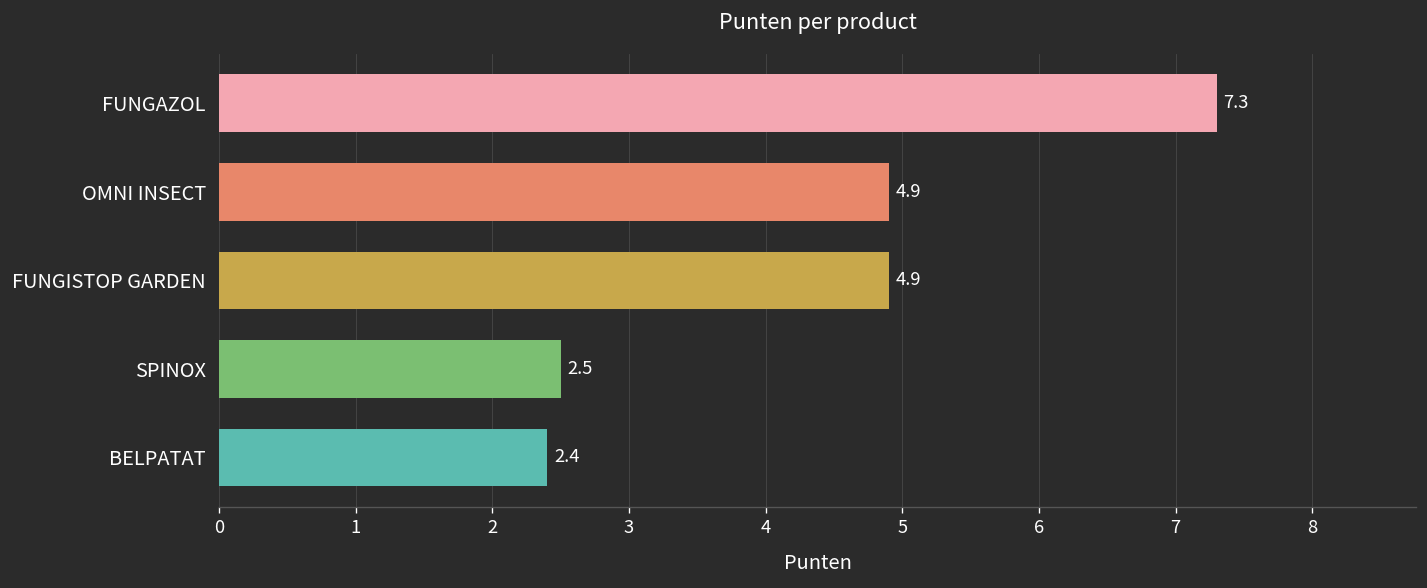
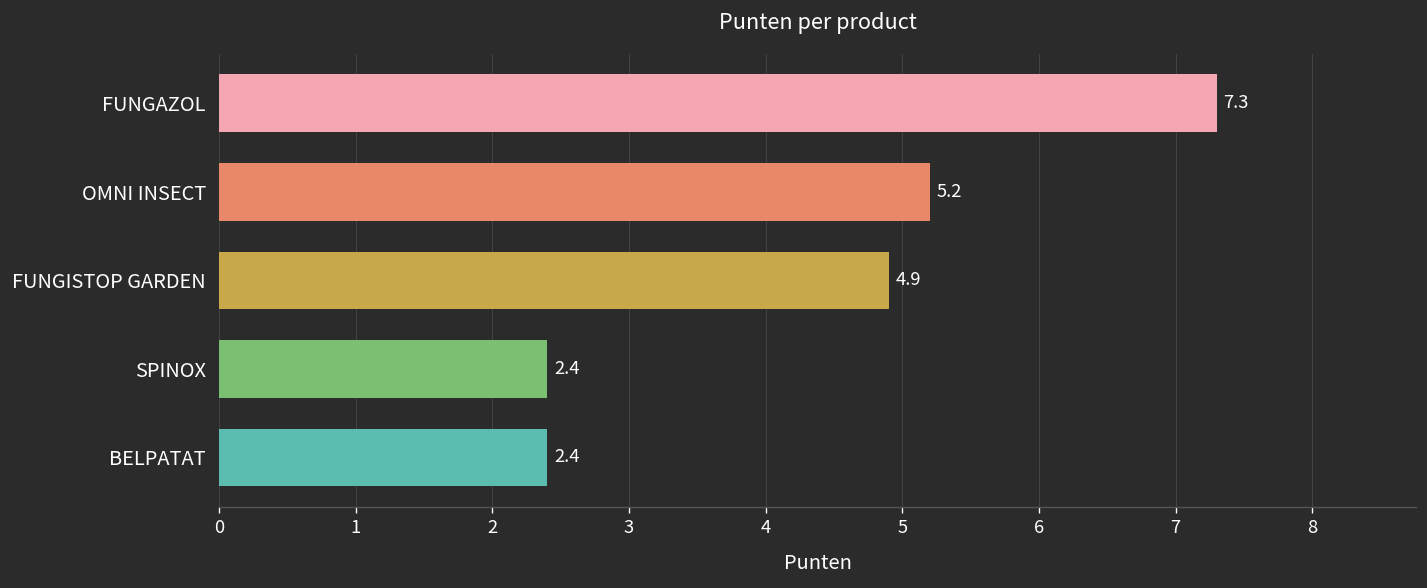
OMNI INSECT: 4.9 -> 5.2
SPINOX: 2.5 -> 2.4
